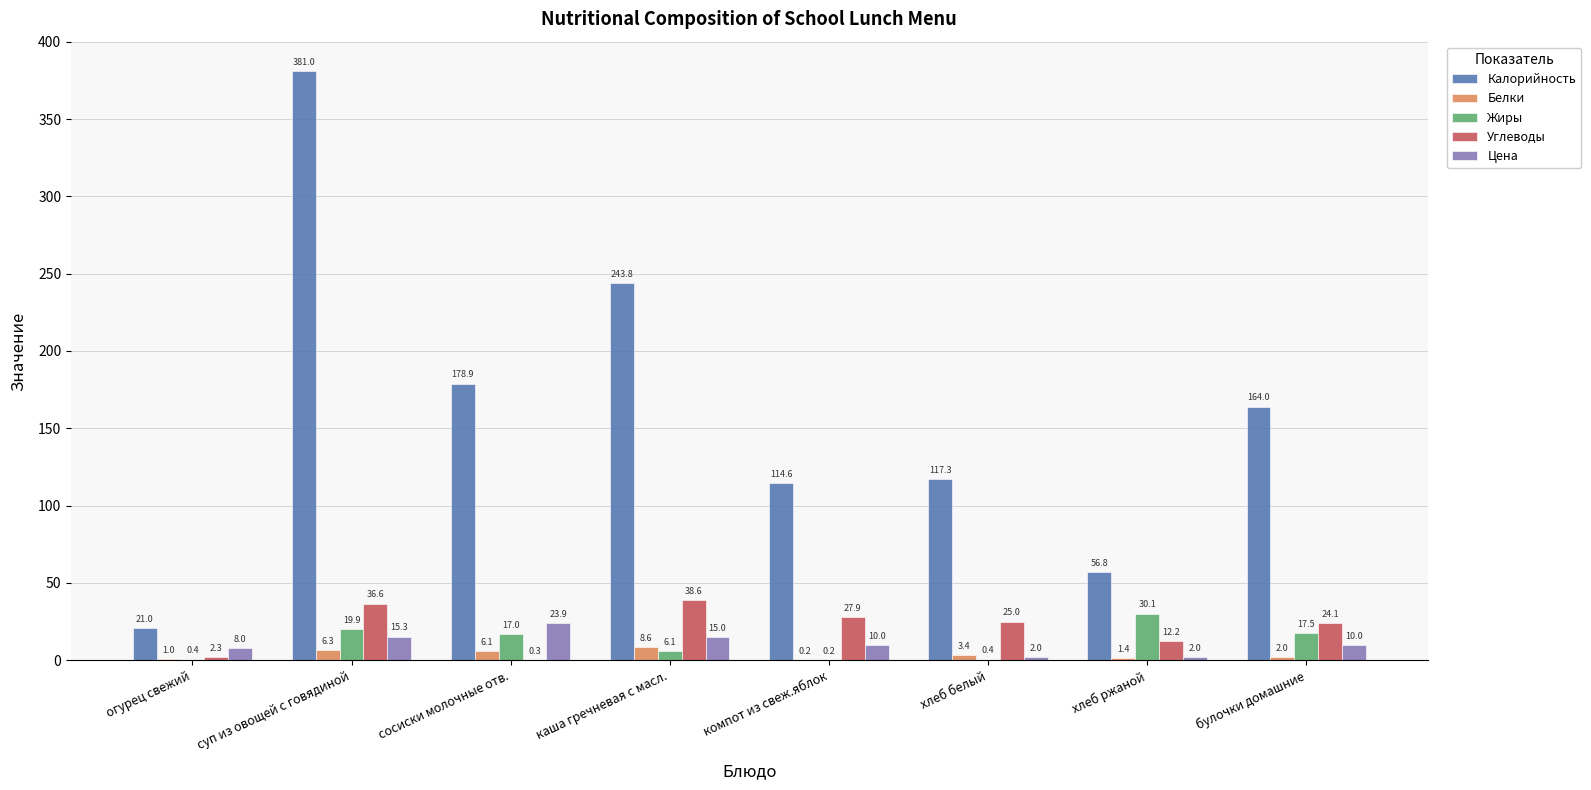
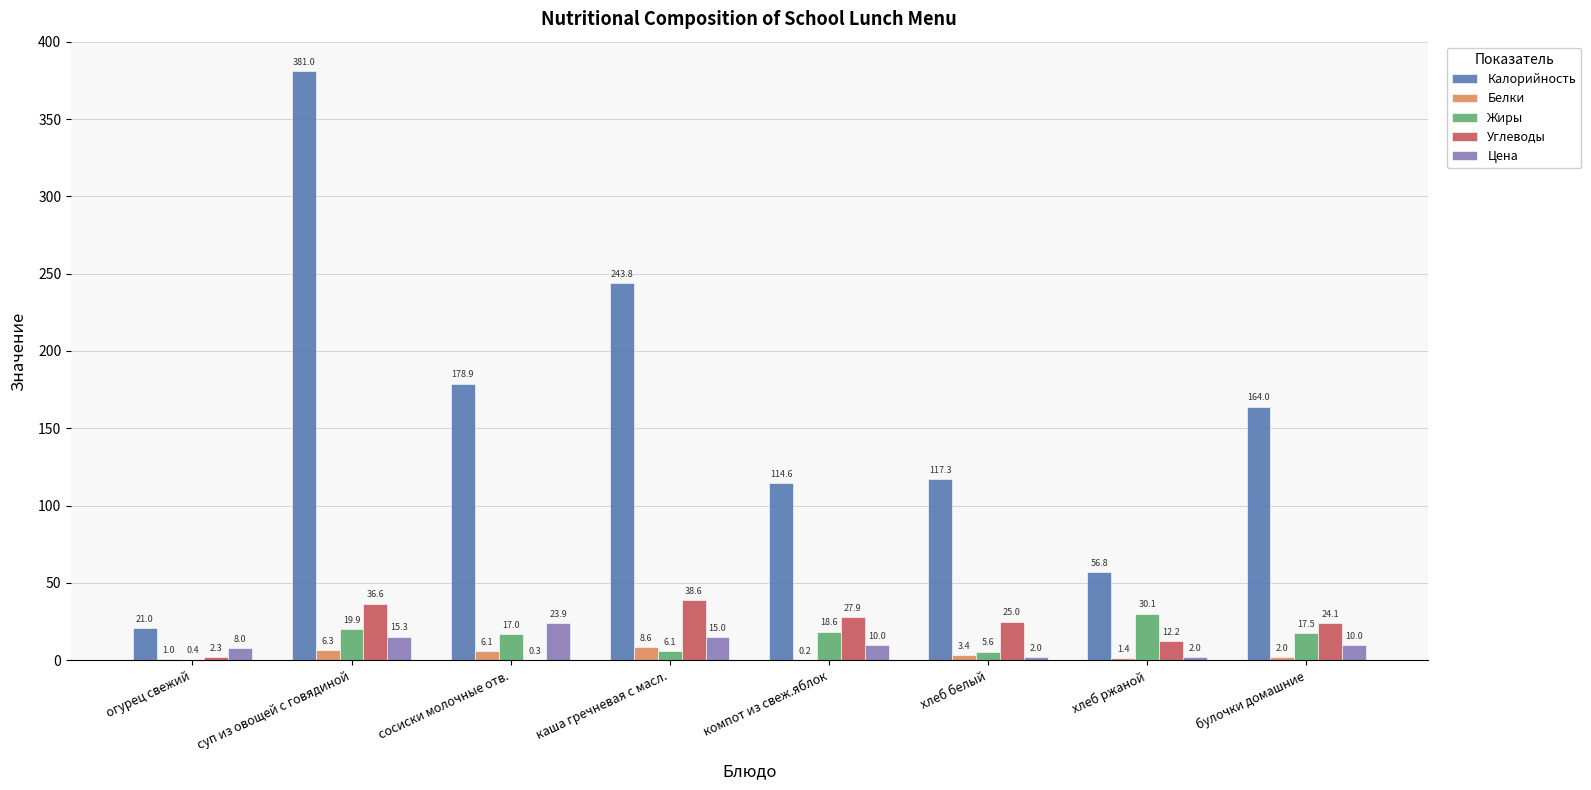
Жиры, компот из свеж.яблок: 0.2 -> 18.6
Жиры, хлеб белый: 0.4 -> 5.6
